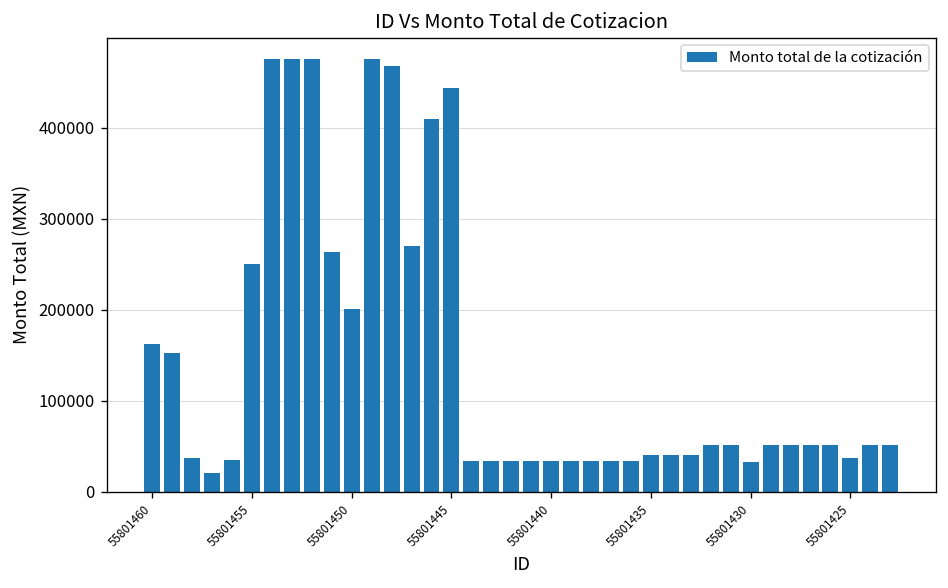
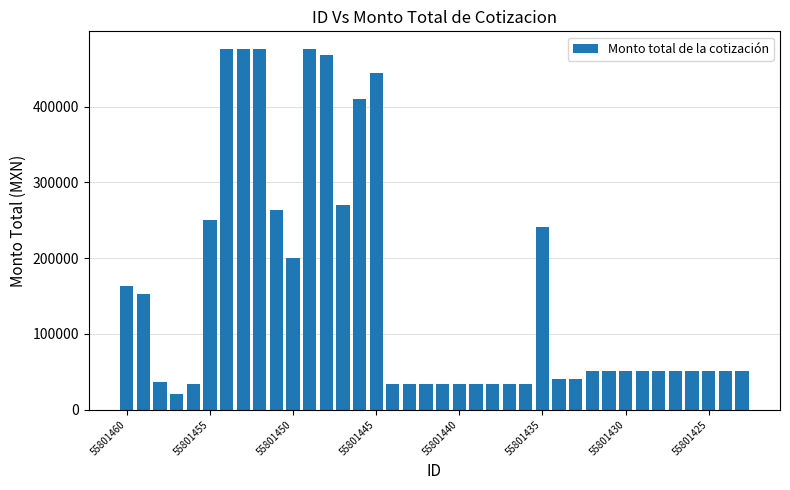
55801435: 40000 -> 240000
55801430: 30000 -> 50000
55801425: 40000 -> 50000
